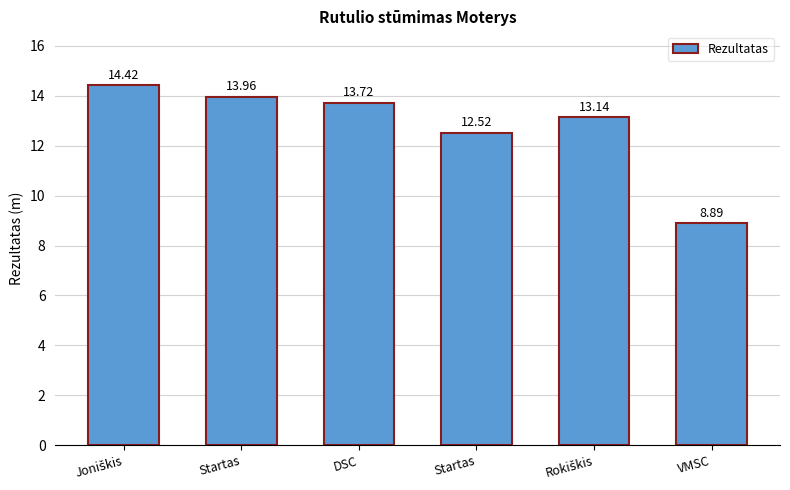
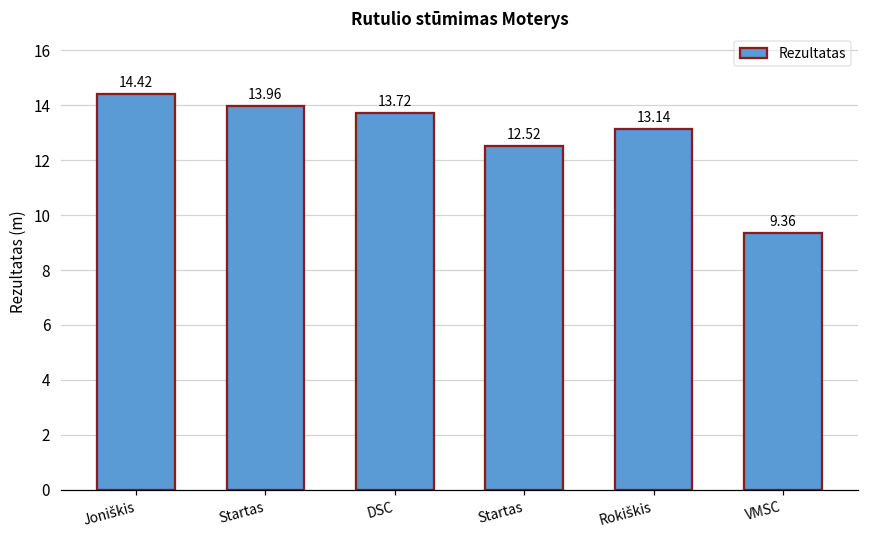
VMSC: 8.89 -> 9.36
